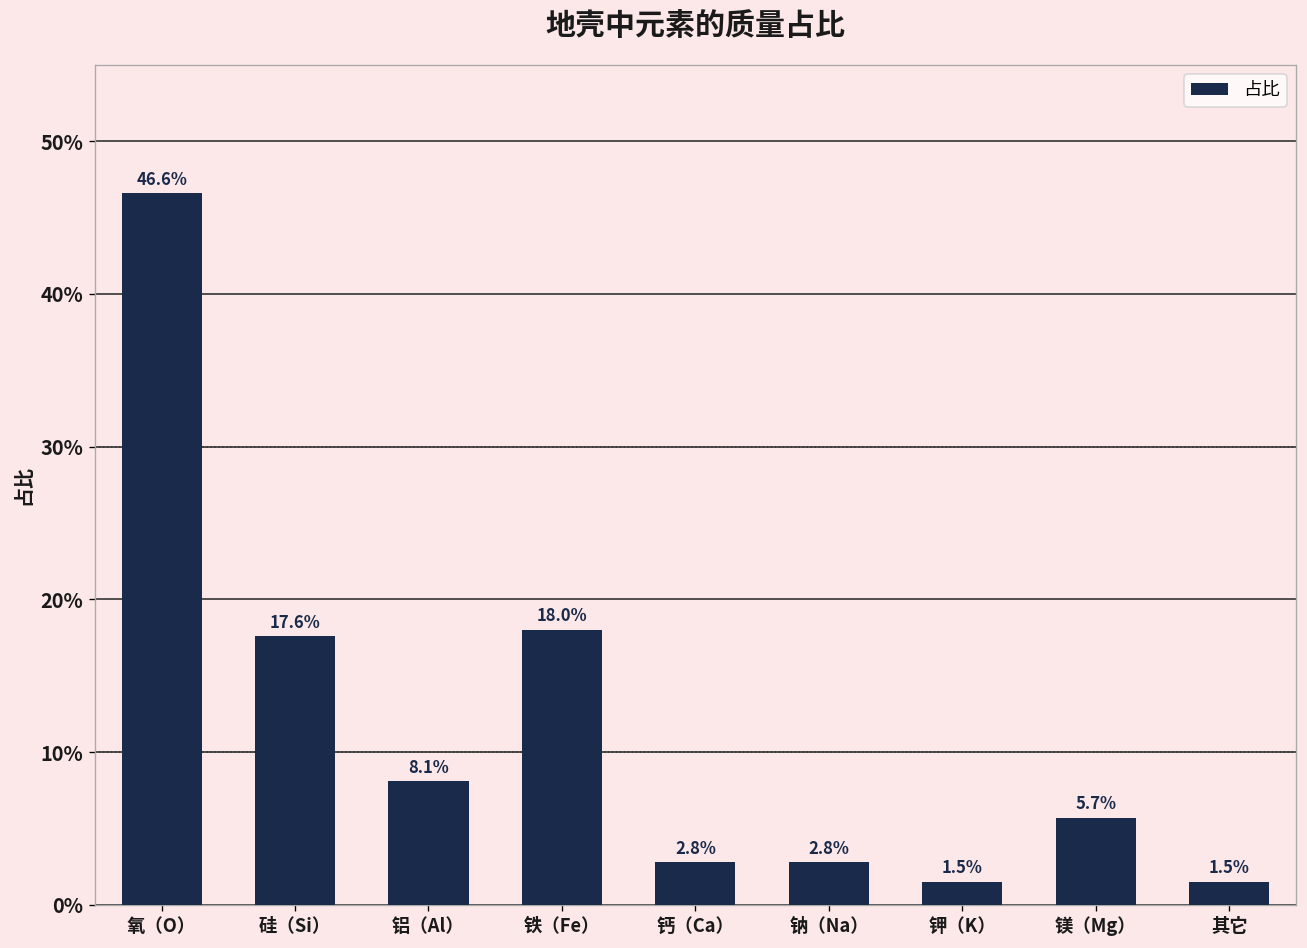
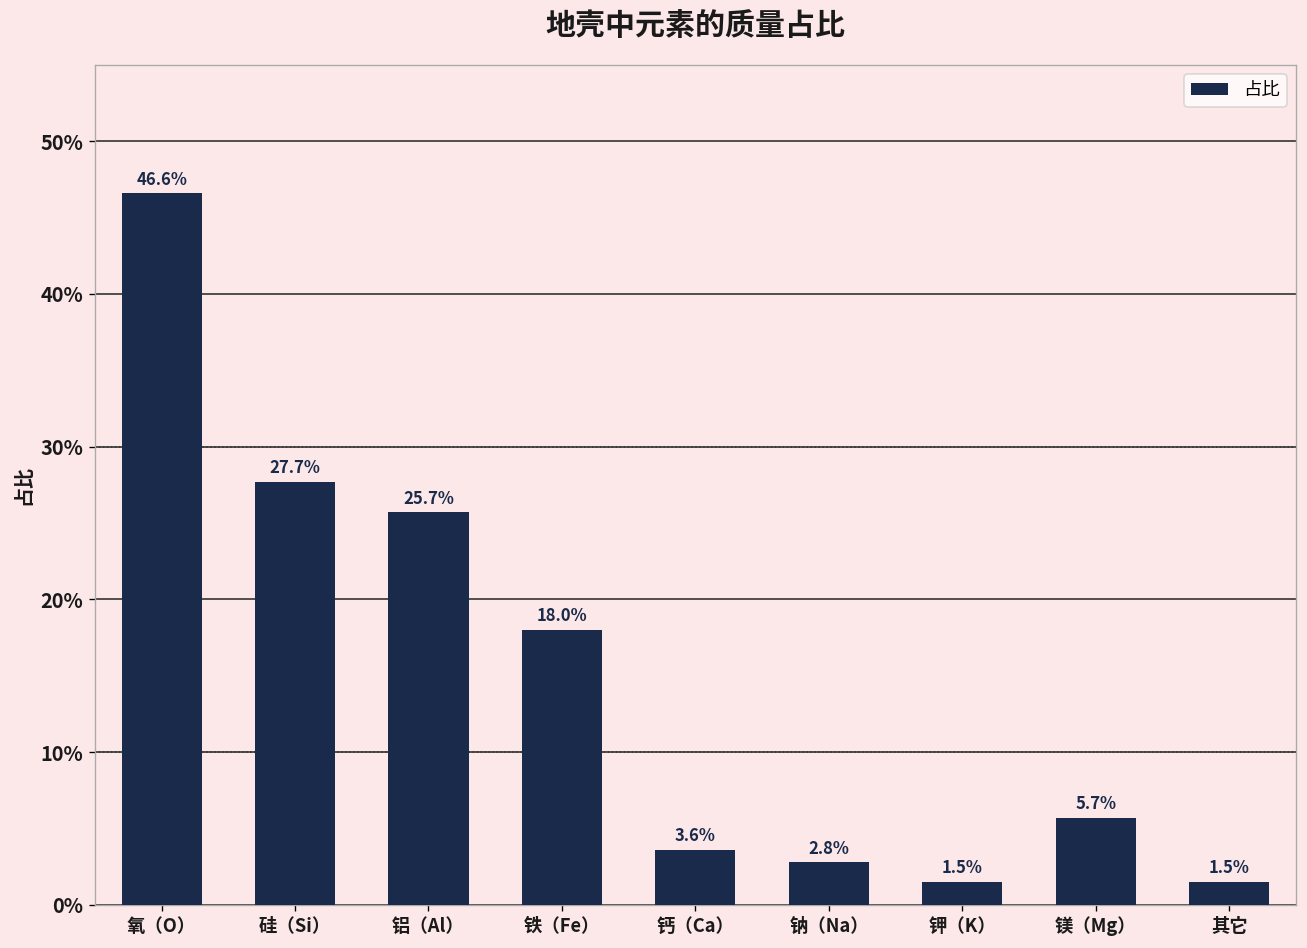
硅（Si）: 17.6% -> 27.7%
铝（Al）: 8.1% -> 25.7%
钙（Ca）: 2.8% -> 3.6%
